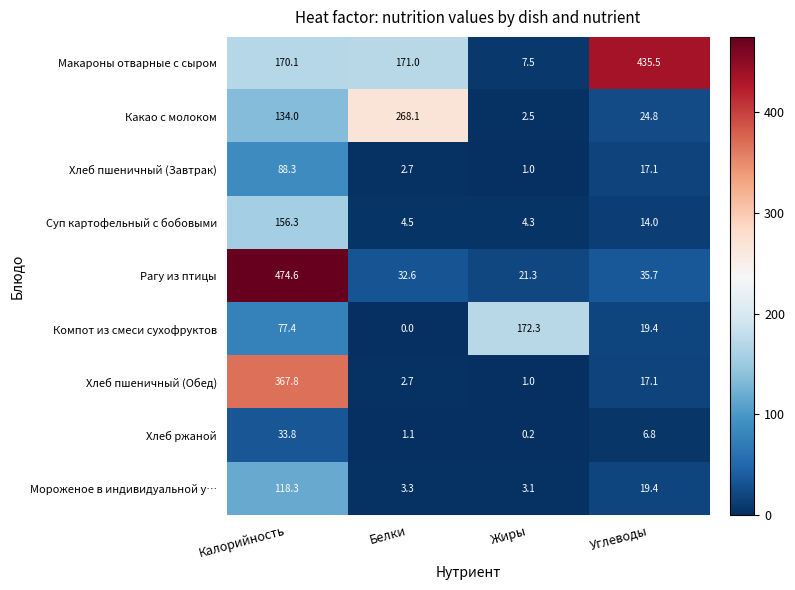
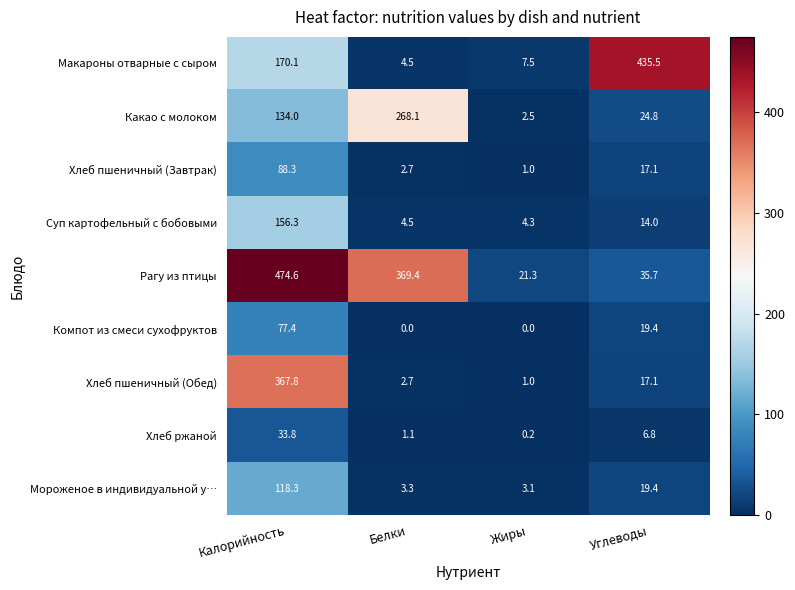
Макароны отварные с сыром, Белки: 171.0 -> 4.5
Рагу из птицы, Белки: 32.6 -> 369.4
Компот из смеси сухофруктов, Жиры: 172.3 -> 0.0
